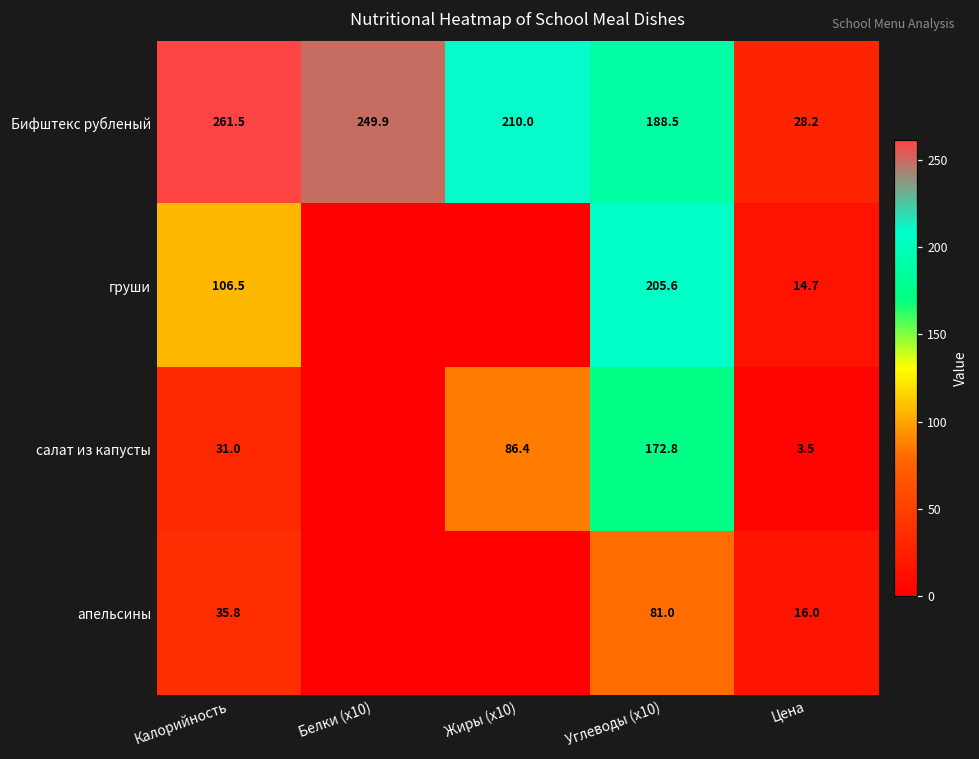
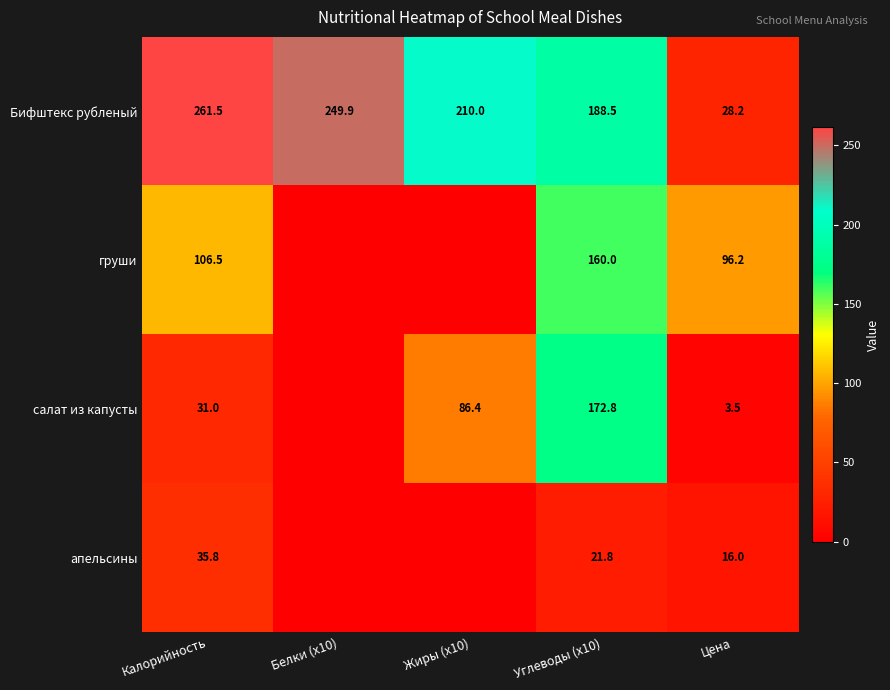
груши, Углеводы (x10): 205.6 -> 160.0
груши, Цена: 14.7 -> 96.2
апельсины, Углеводы (x10): 81.0 -> 21.8
